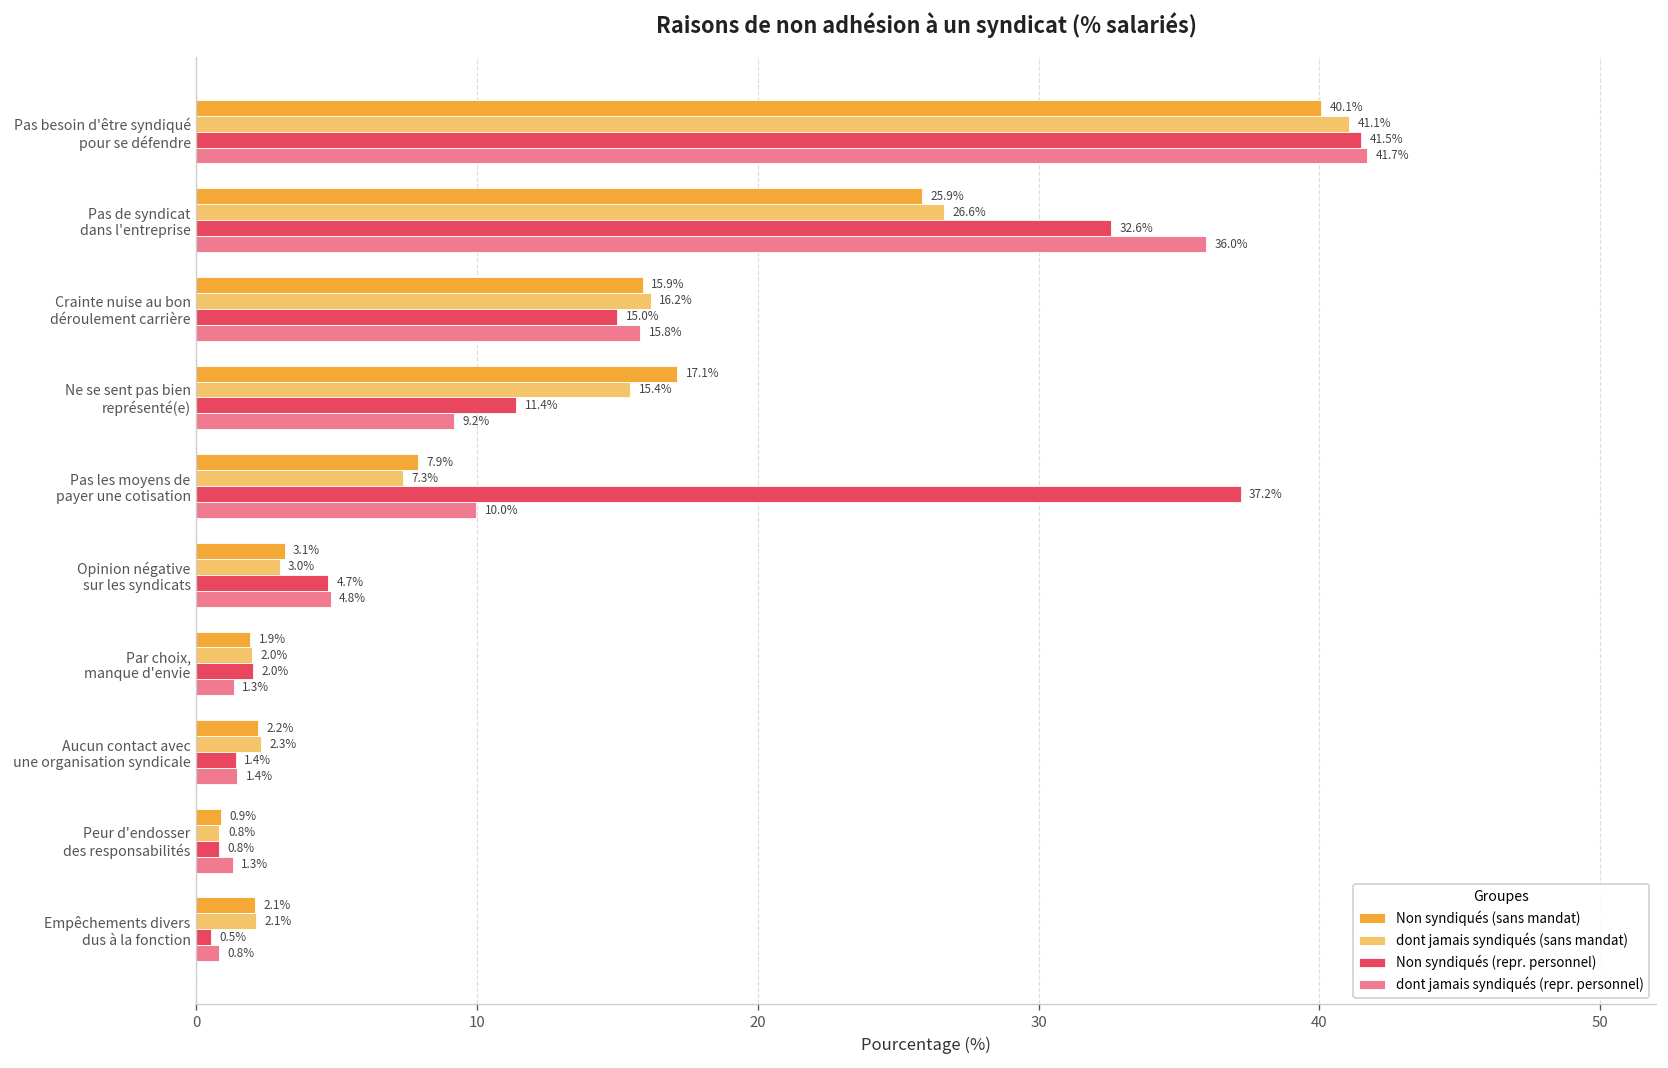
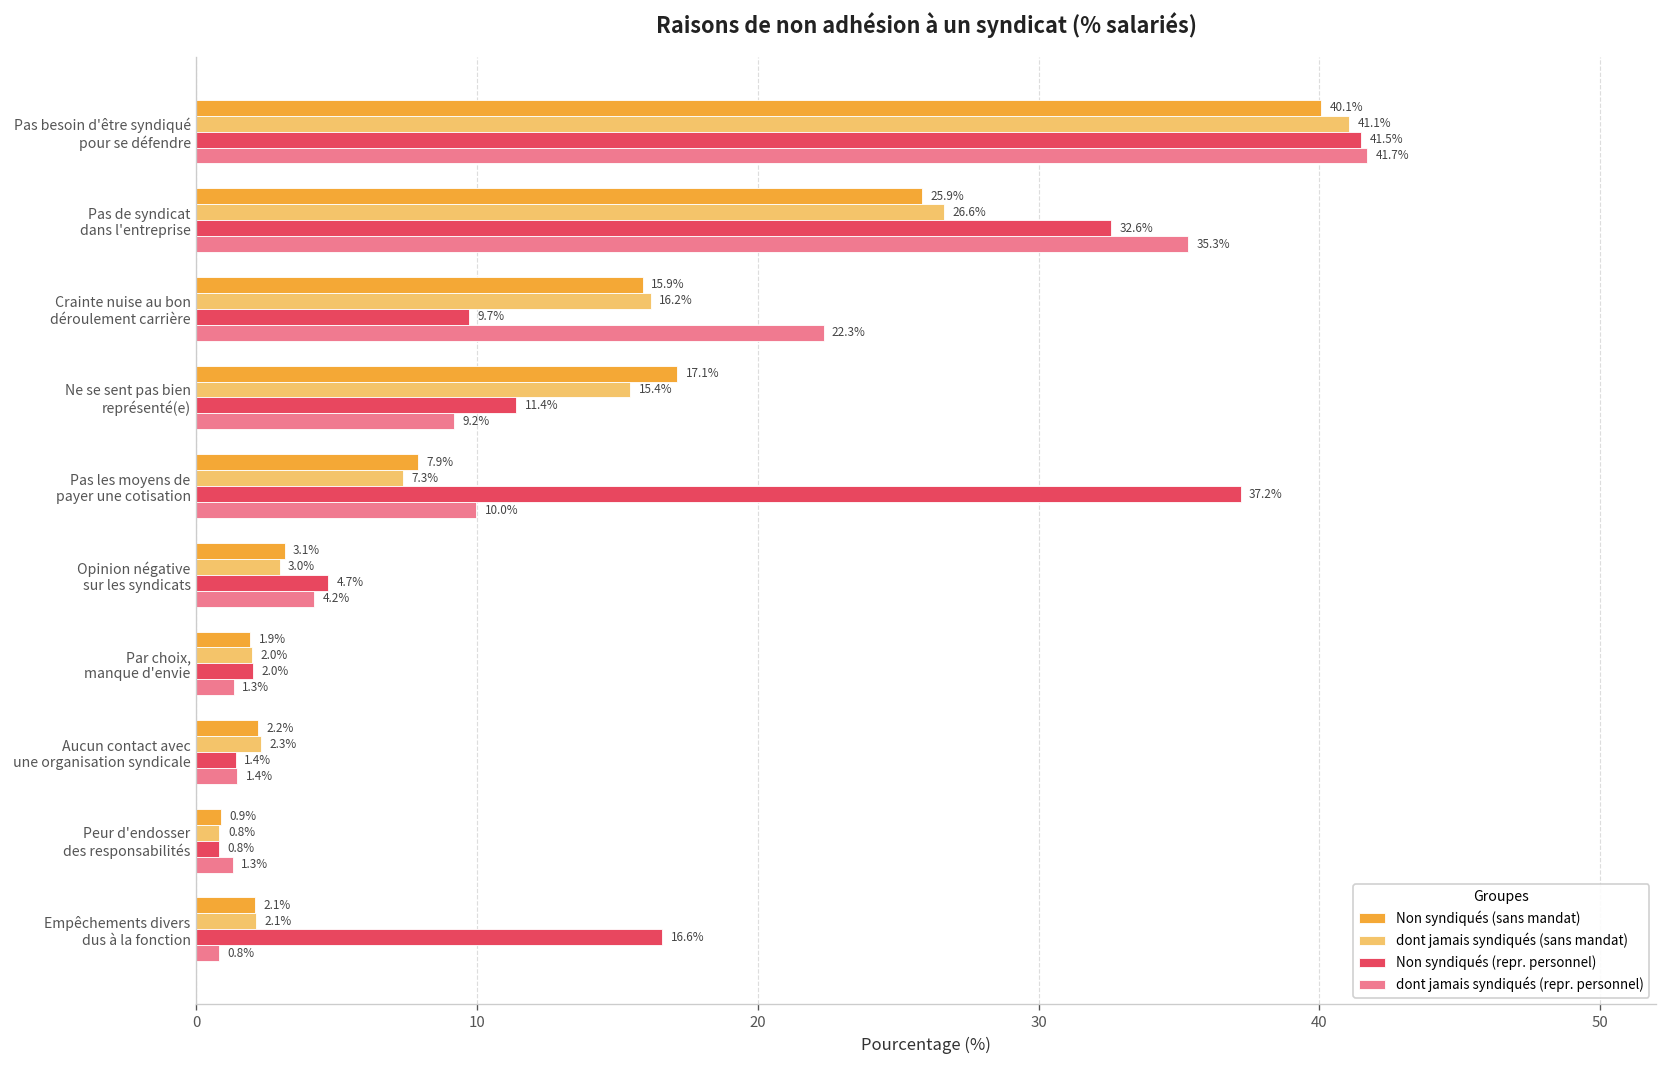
dont jamais syndiqués (repr. personnel), Pas de syndicat dans l'entreprise: 36.0% -> 35.3%
Non syndiqués (repr. personnel), Crainte nuise au bon déroulement carrière: 15.0% -> 9.7%
dont jamais syndiqués (repr. personnel), Crainte nuise au bon déroulement carrière: 15.8% -> 22.3%
dont jamais syndiqués (repr. personnel), Opinion négative sur les syndicats: 4.8% -> 4.2%
Non syndiqués (repr. personnel), Empêchements divers dus à la fonction: 0.5% -> 16.6%
